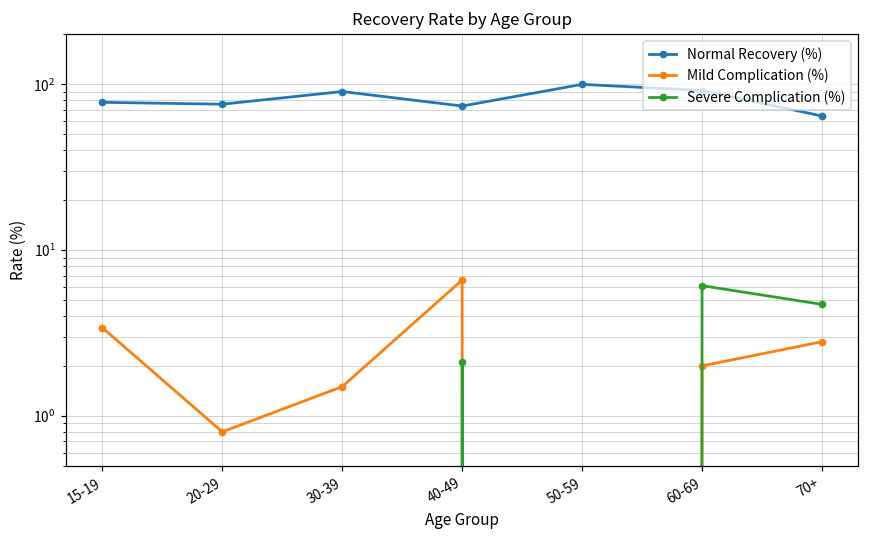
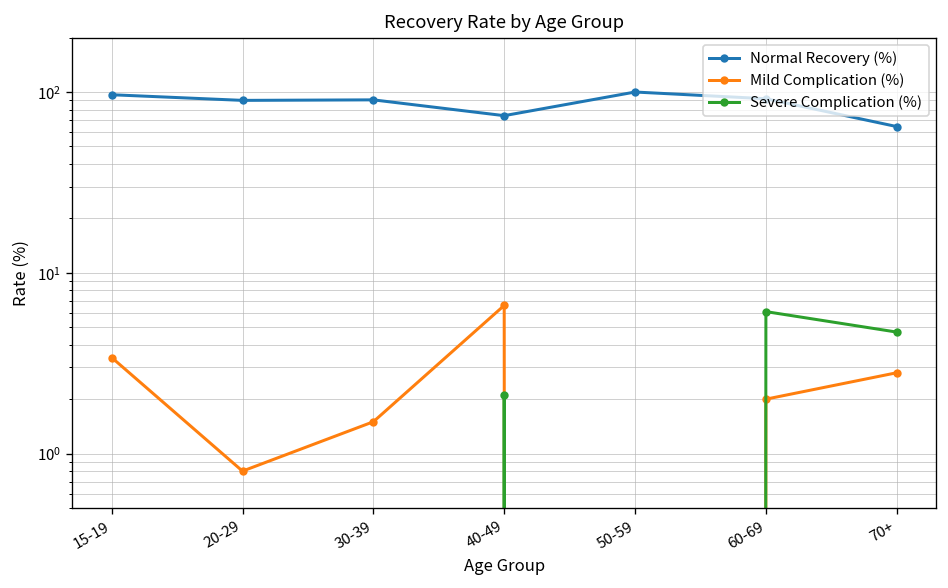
Normal Recovery (%), 15-19: 80 -> 100
Normal Recovery (%), 20-29: 80 -> 90
